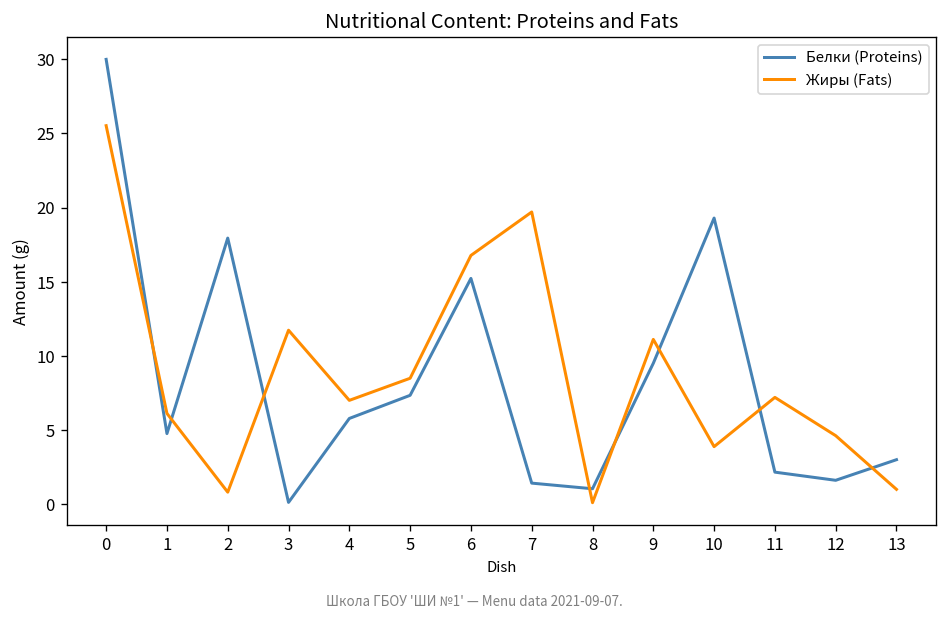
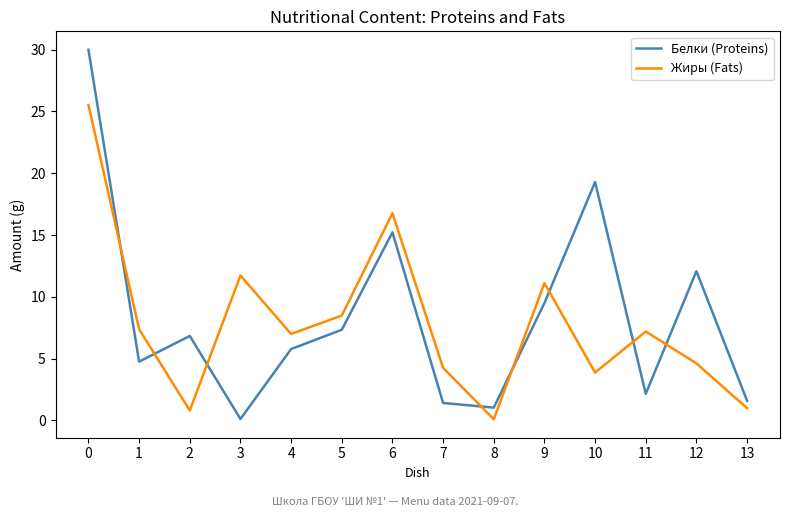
Жиры (Fats), 1: 6.1 -> 7.4
Белки (Proteins), 2: 17.9 -> 6.8
Жиры (Fats), 7: 19.7 -> 4.3
Белки (Proteins), 12: 1.6 -> 12.1
Белки (Proteins), 13: 3.0 -> 1.6
